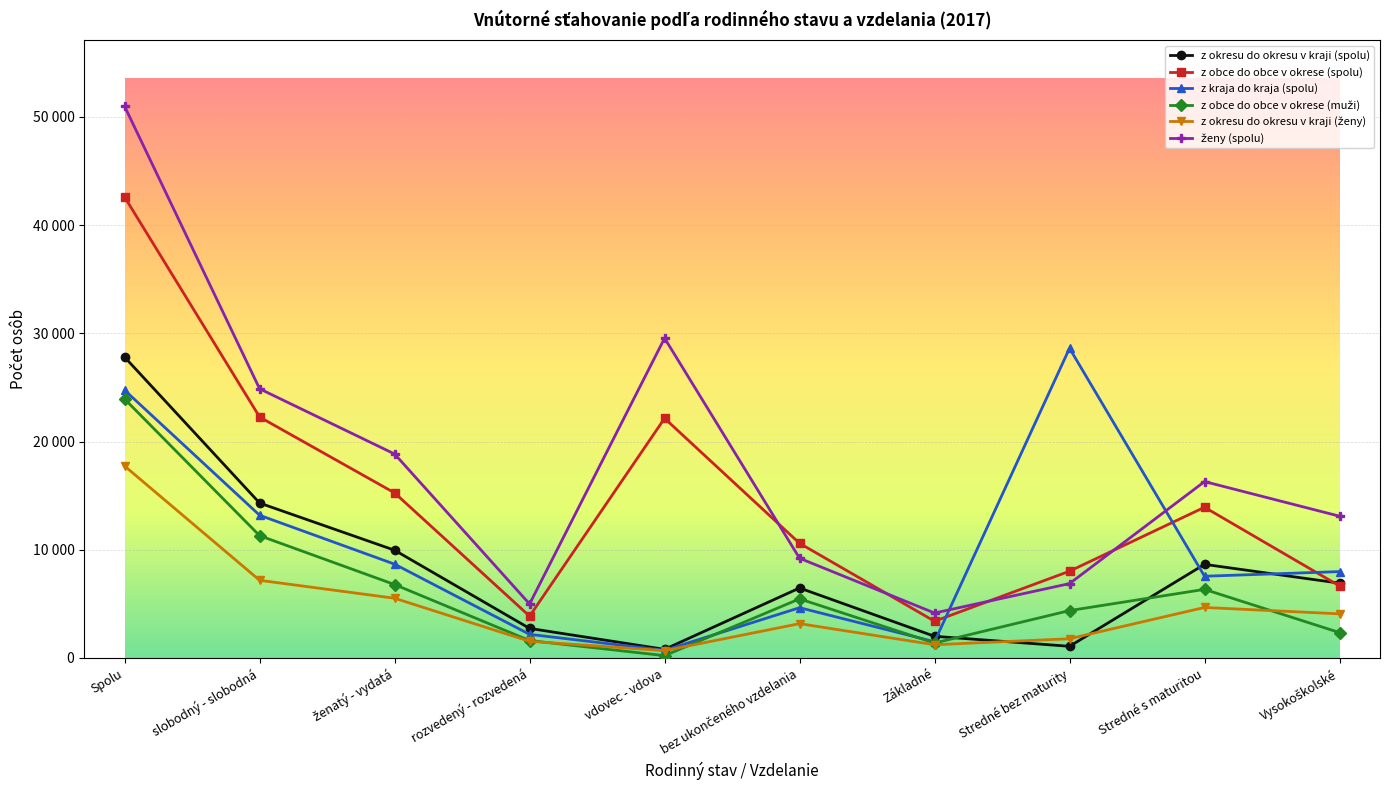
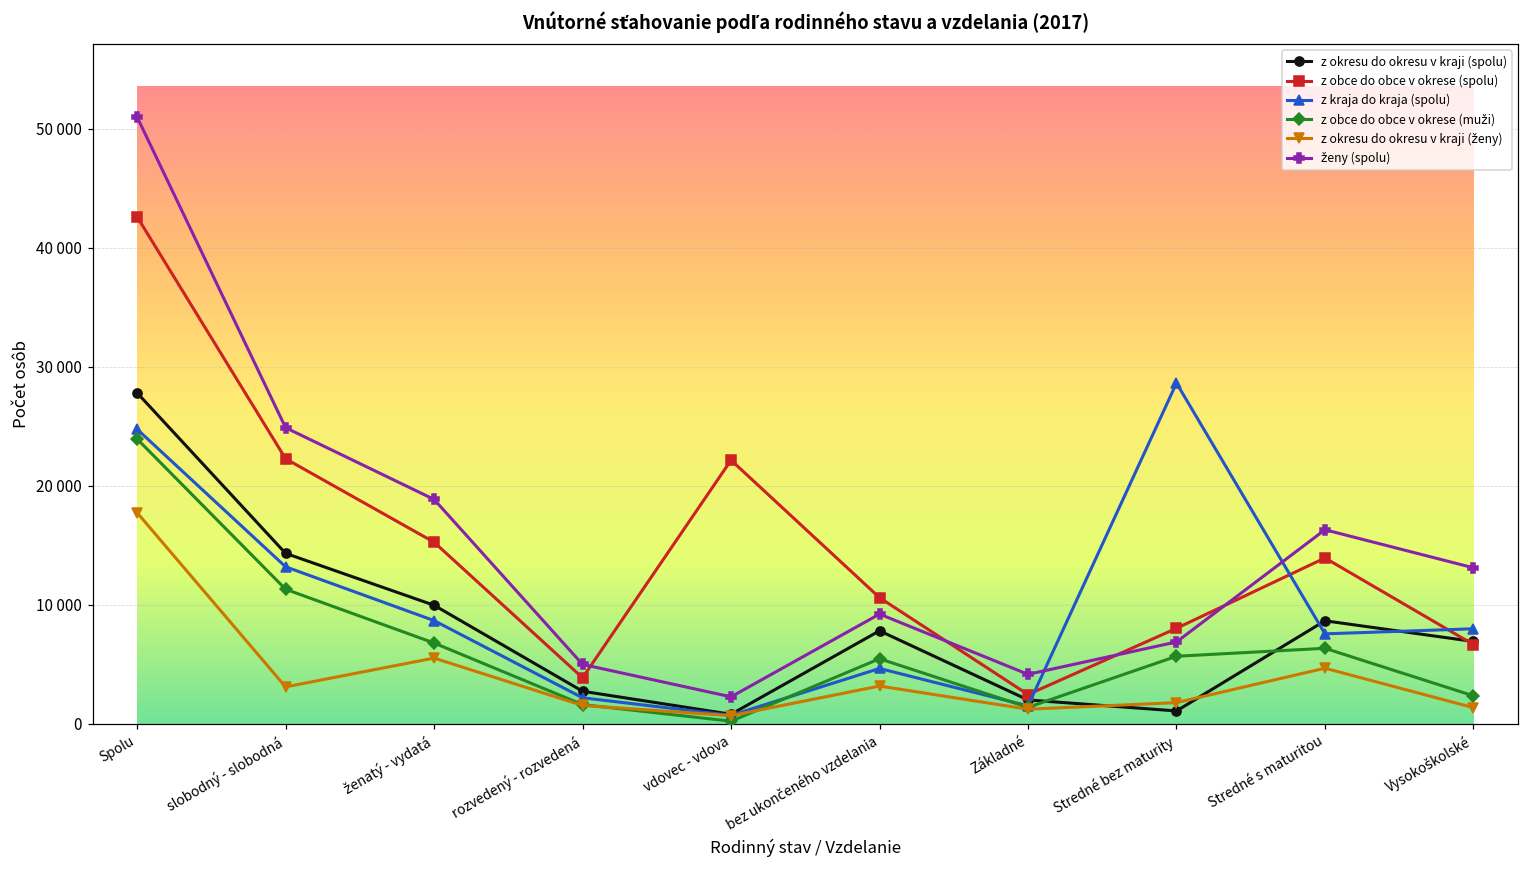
z okresu do okresu v kraji (ženy), slobodný - slobodná: 7200 -> 3100
ženy (spolu), vdovec - vdova: 29600 -> 2300
z okresu do okresu v kraji (spolu), bez ukončeného vzdelania: 6500 -> 7800
z obce do obce v okrese (spolu), Základné: 3400 -> 2500
z obce do obce v okrese (muži), Stredné bez maturity: 4400 -> 5700
z okresu do okresu v kraji (ženy), Vysokoškolské: 4100 -> 1400
